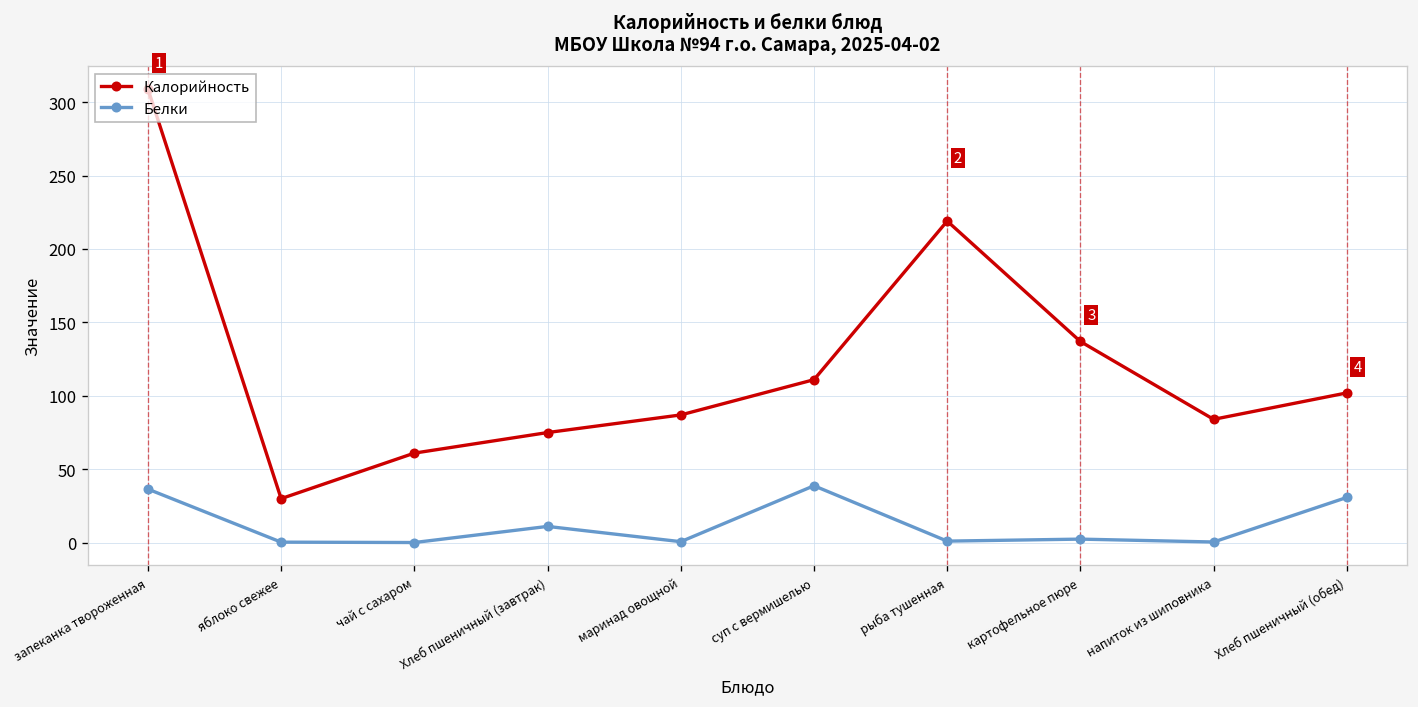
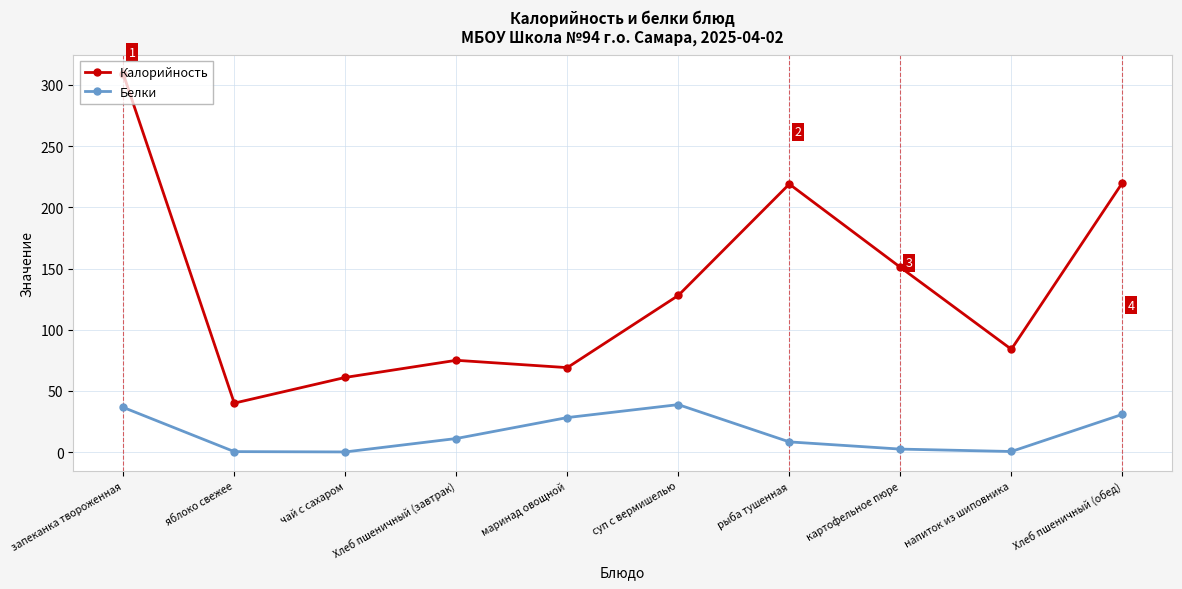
Калорийность, яблоко свежее: 30 -> 40
Калорийность, маринад овощной: 87 -> 69
Белки, маринад овощной: 1 -> 28
Калорийность, суп с вермишелью: 111 -> 128
Белки, рыба тушенная: 1 -> 8
Калорийность, картофельное пюре: 137 -> 151
Калорийность, Хлеб пшеничный (обед): 102 -> 220
